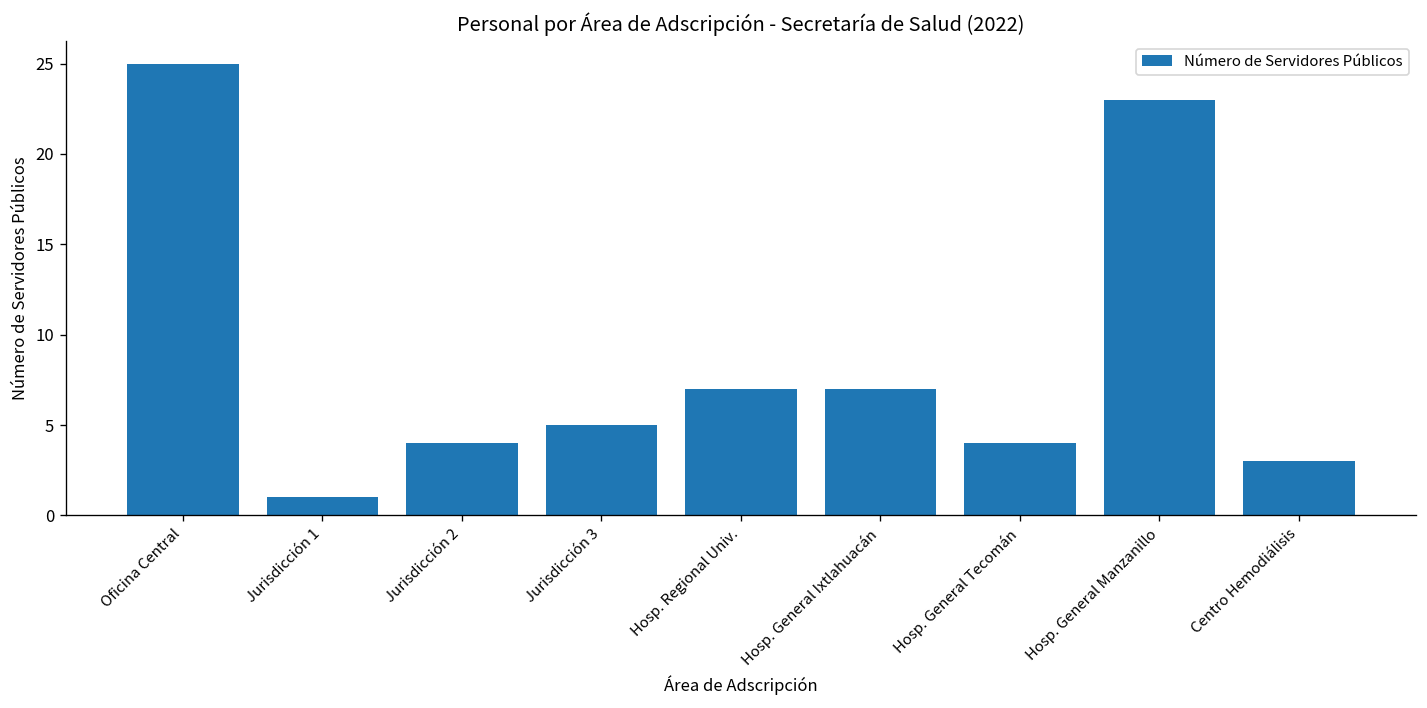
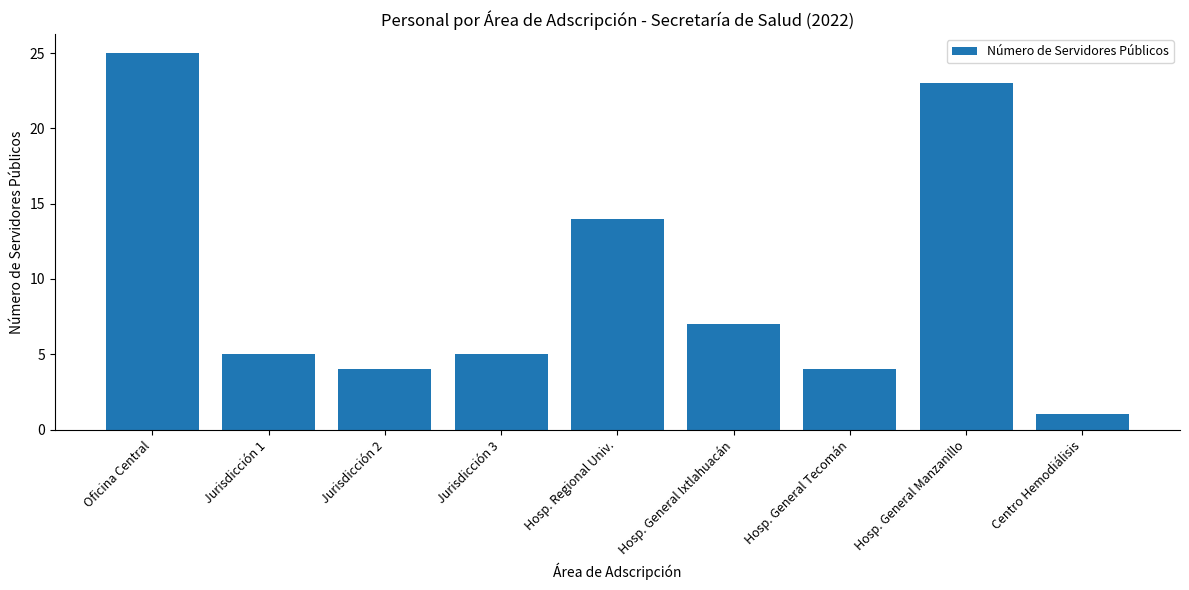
Jurisdicción 1: 1 -> 5
Hosp. Regional Univ.: 7 -> 14
Centro Hemodiálisis: 3 -> 1
